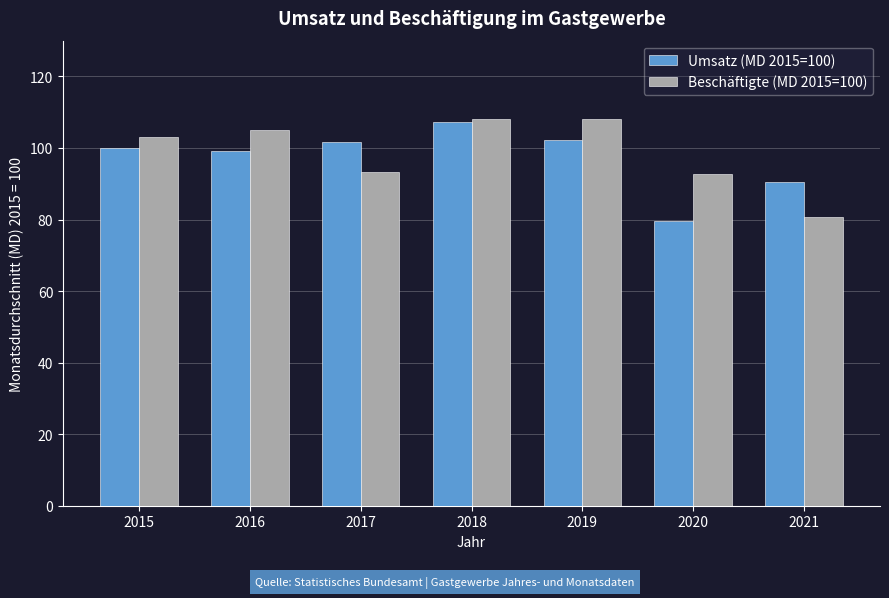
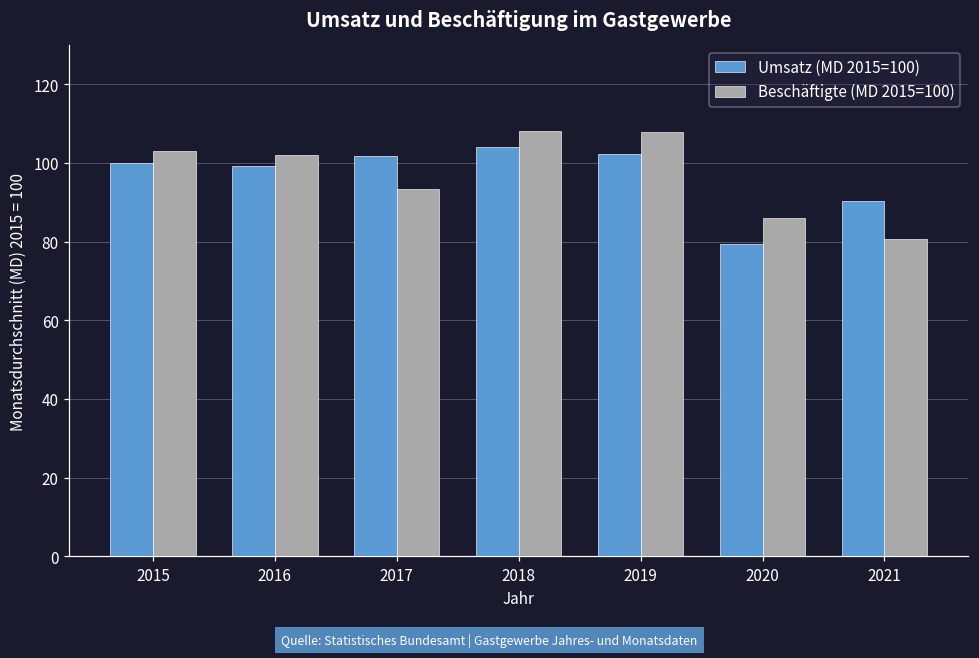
Beschäftigte (MD 2015=100), 2016: 105 -> 102
Umsatz (MD 2015=100), 2018: 107 -> 104
Beschäftigte (MD 2015=100), 2020: 93 -> 86
